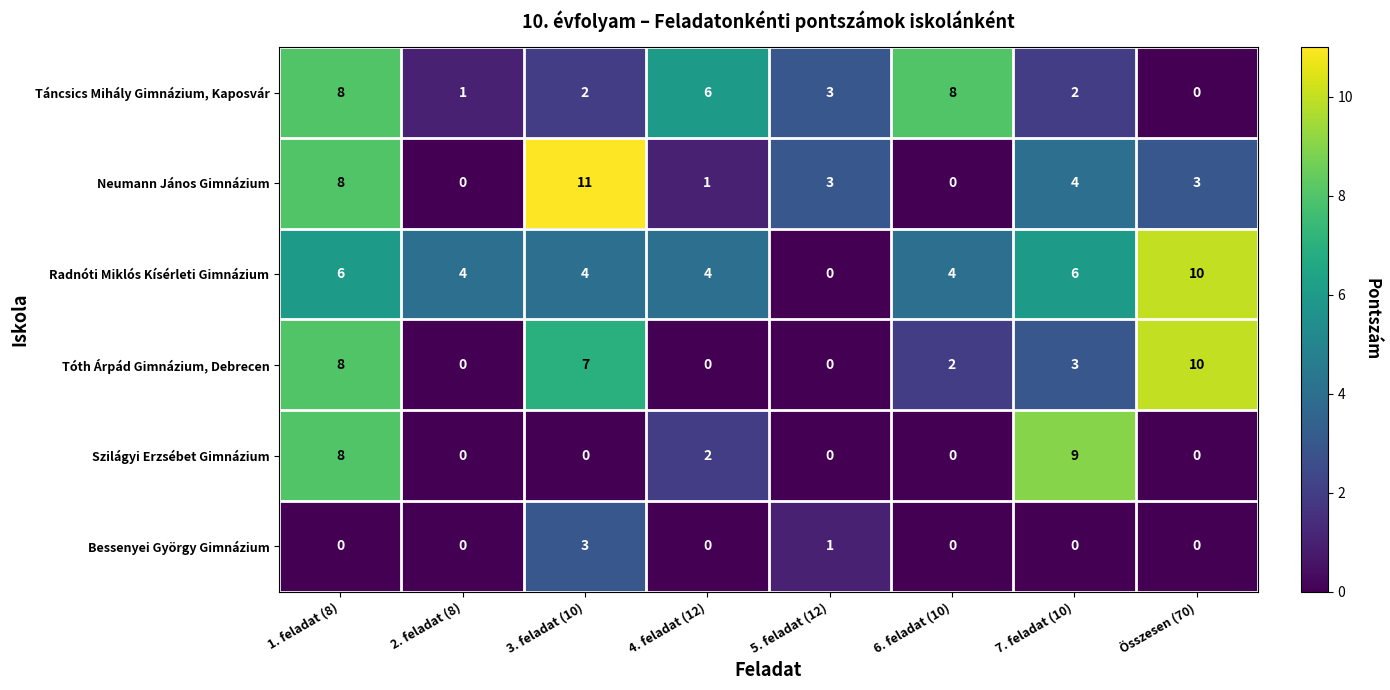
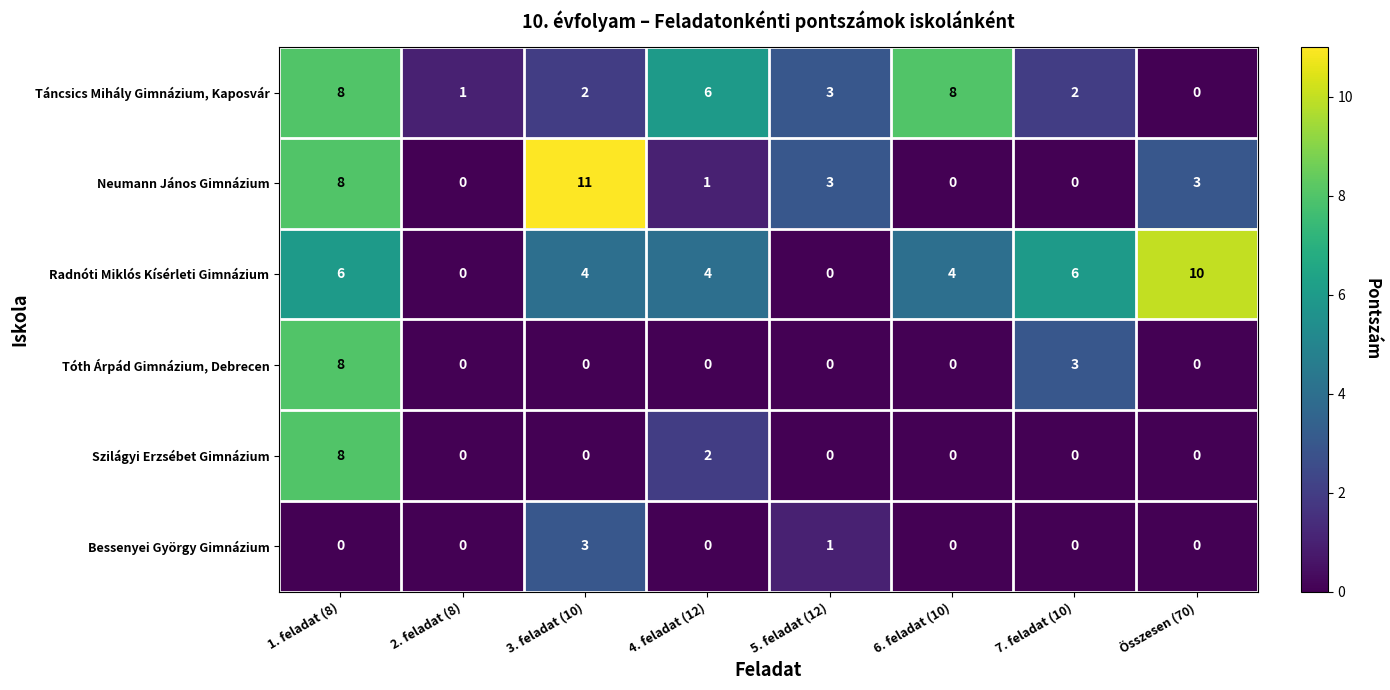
Neumann János Gimnázium, 7. feladat (10): 4 -> 0
Radnóti Miklós Kísérleti Gimnázium, 2. feladat (8): 4 -> 0
Tóth Árpád Gimnázium, Debrecen, 3. feladat (10): 7 -> 0
Tóth Árpád Gimnázium, Debrecen, 6. feladat (10): 2 -> 0
Tóth Árpád Gimnázium, Debrecen, Összesen (70): 10 -> 0
Szilágyi Erzsébet Gimnázium, 7. feladat (10): 9 -> 0
